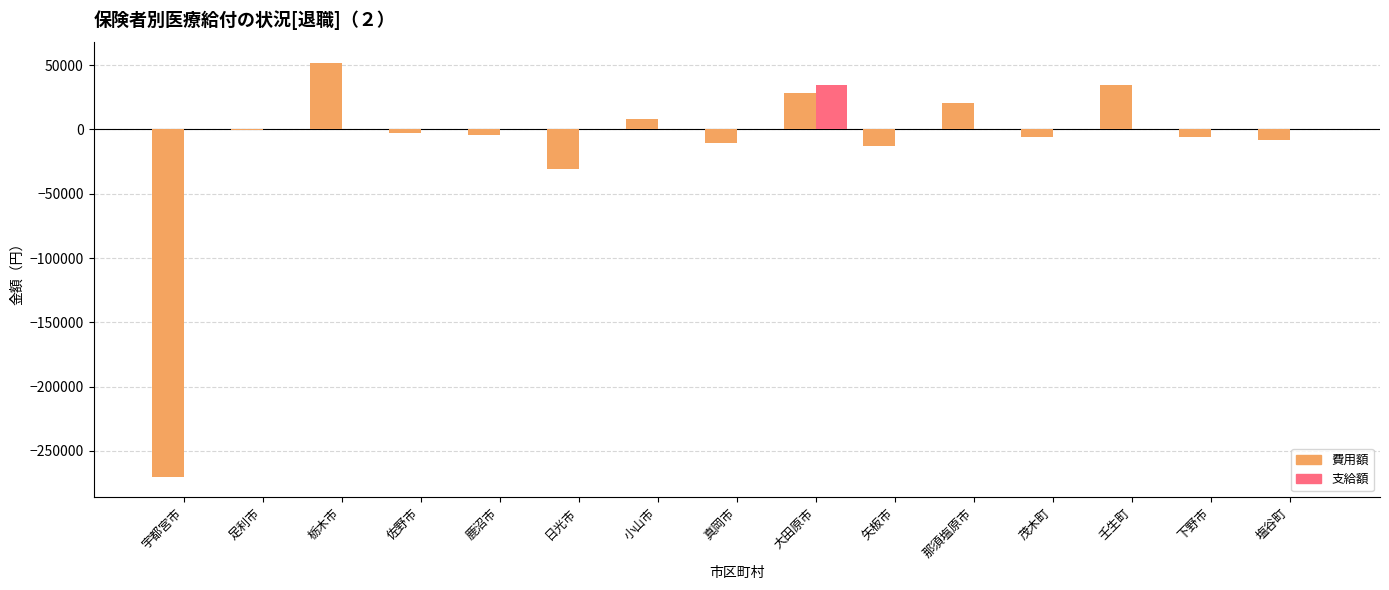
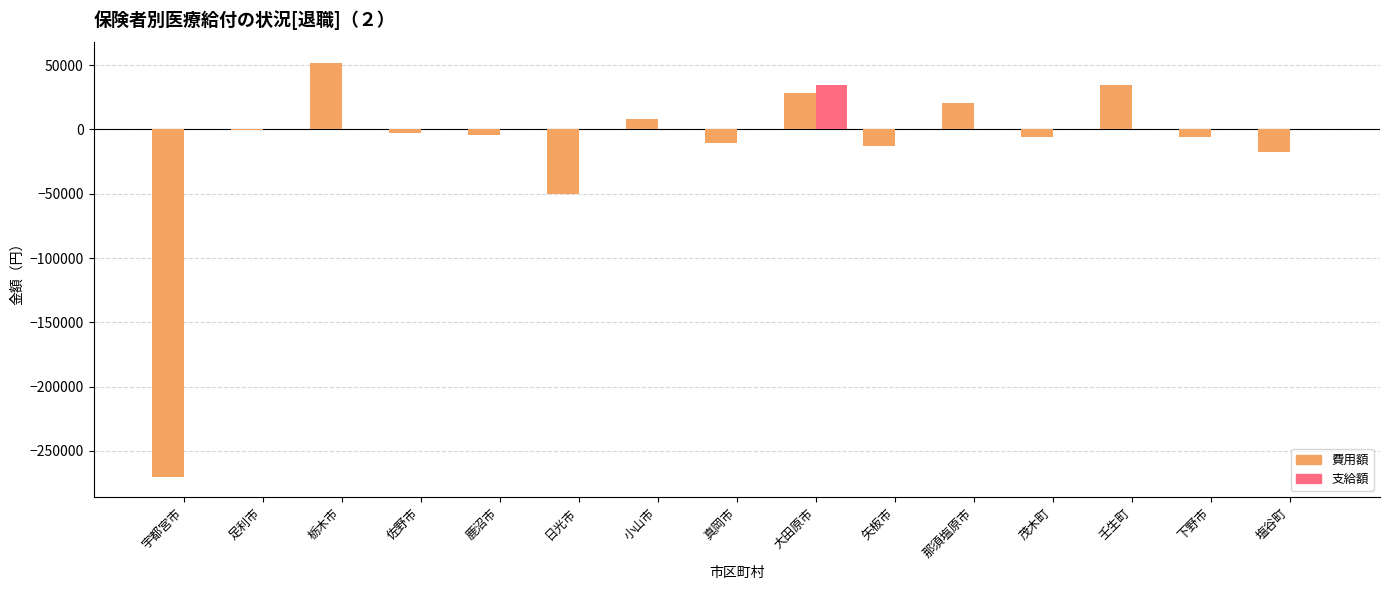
費用額, 日光市: -31000 -> -50000
費用額, 塩谷町: -8000 -> -18000
